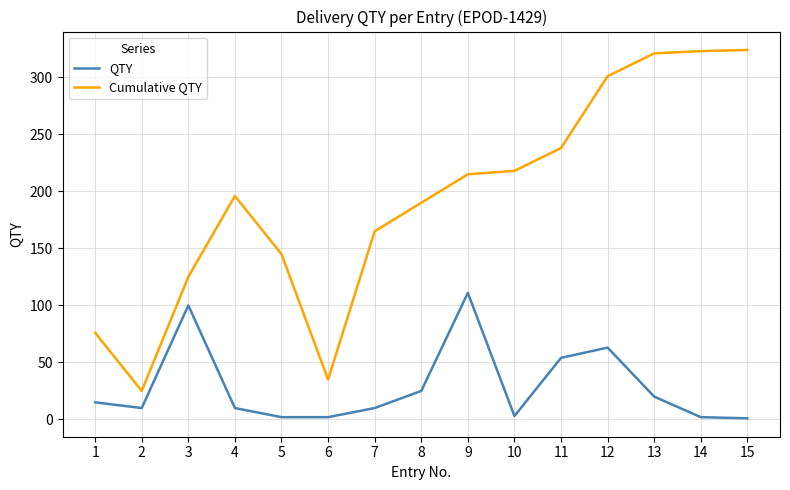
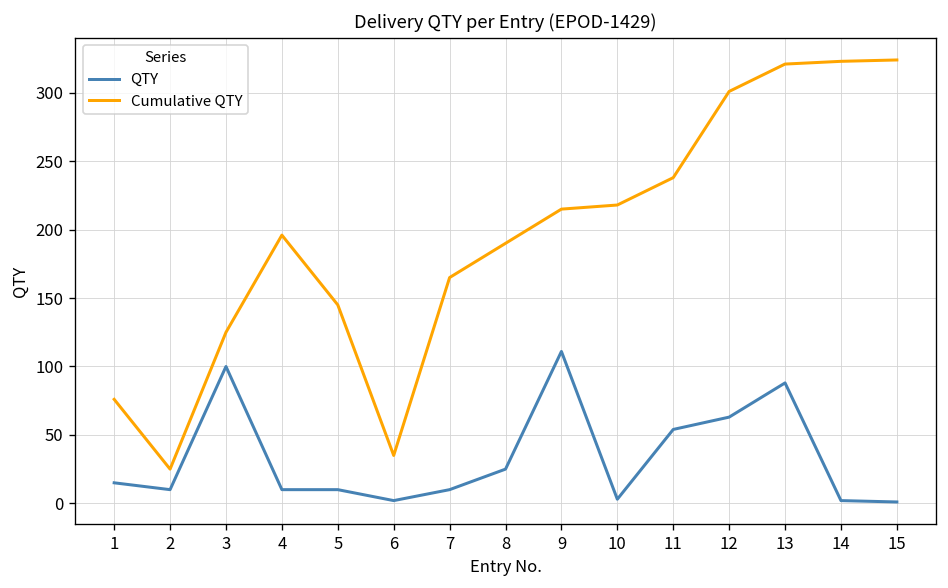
QTY, 5: 2 -> 10
QTY, 13: 20 -> 88
